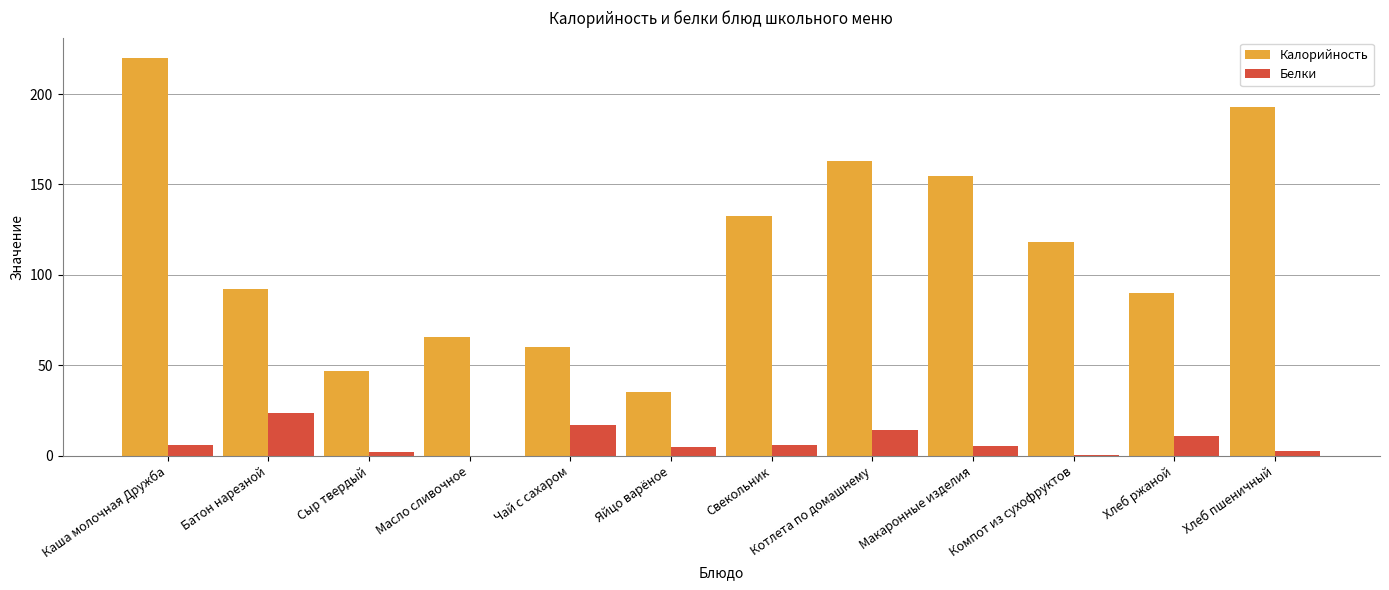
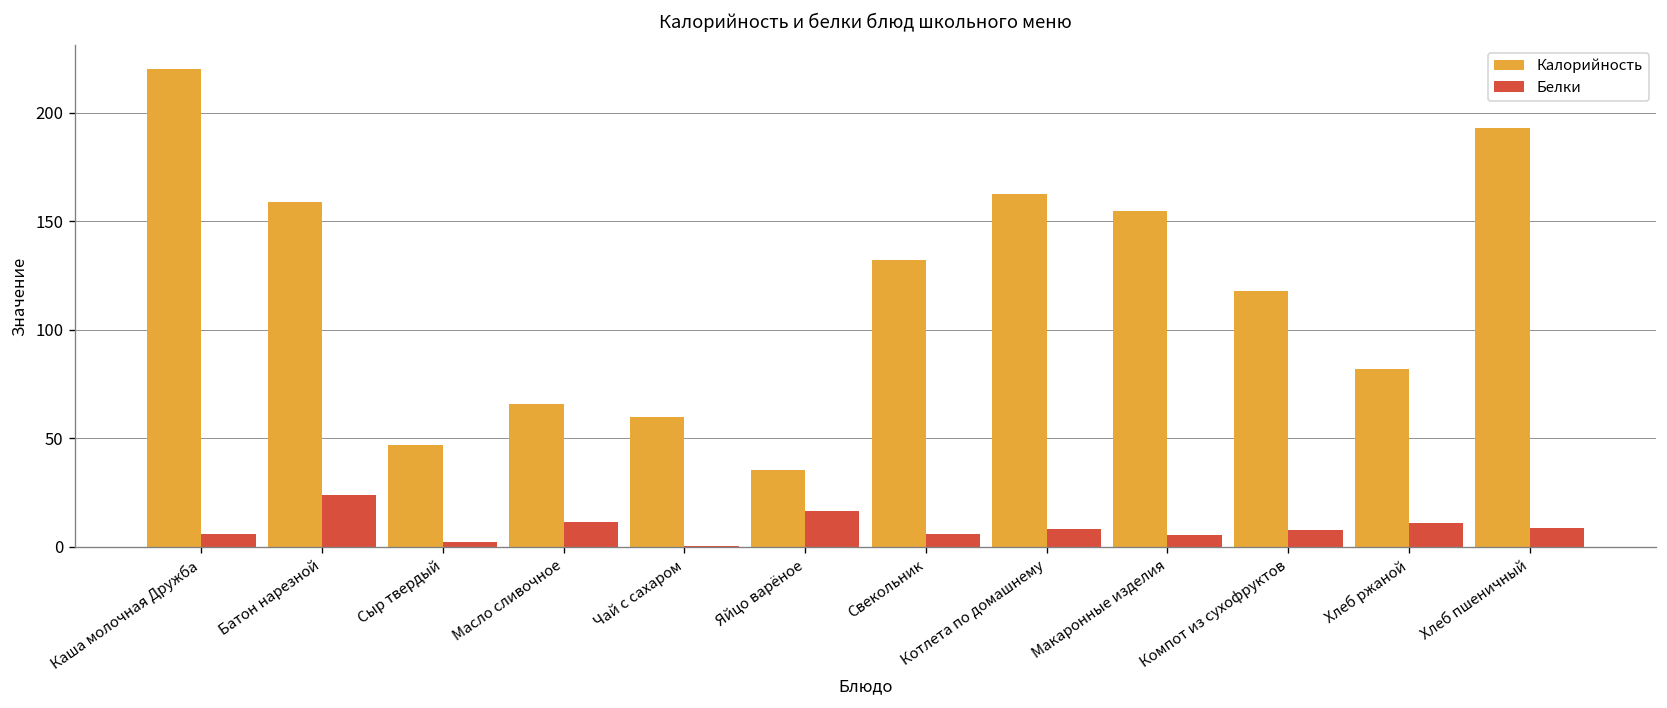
Калорийность, Батон нарезной: 92 -> 159
Белки, Масло сливочное: 0 -> 12
Белки, Чай с сахаром: 17 -> 0
Белки, Яйцо варёное: 5 -> 17
Белки, Котлета по домашнему: 14 -> 8
Белки, Компот из сухофруктов: 1 -> 8
Калорийность, Хлеб ржаной: 90 -> 82
Белки, Хлеб пшеничный: 2 -> 9
